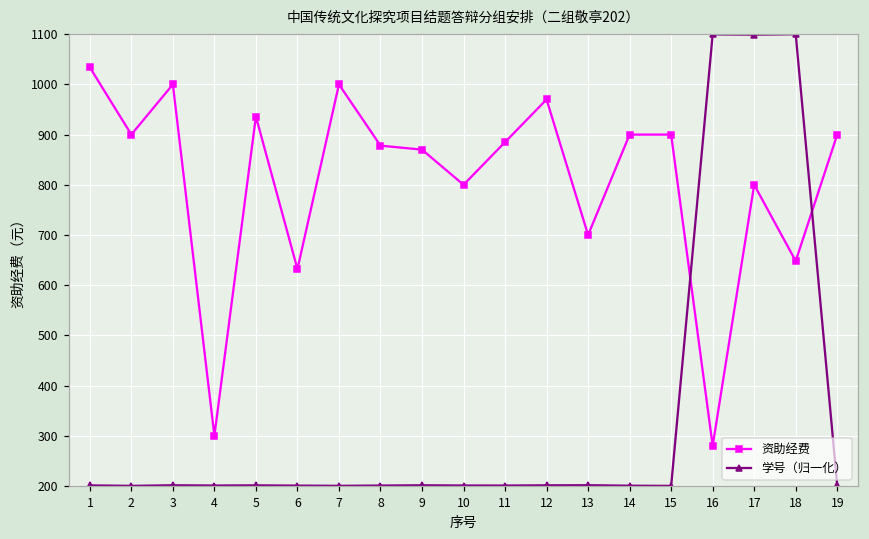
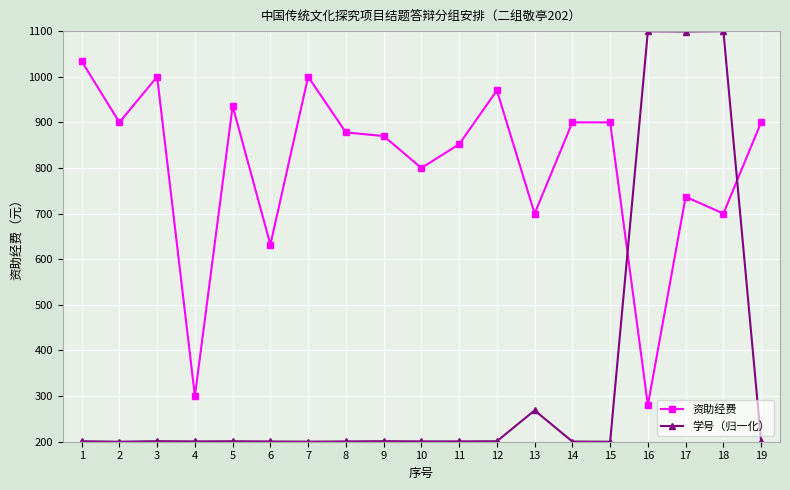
资助经费, 11: 890 -> 850
学号（归一化）, 13: 200 -> 270
资助经费, 17: 800 -> 740
资助经费, 18: 650 -> 700
